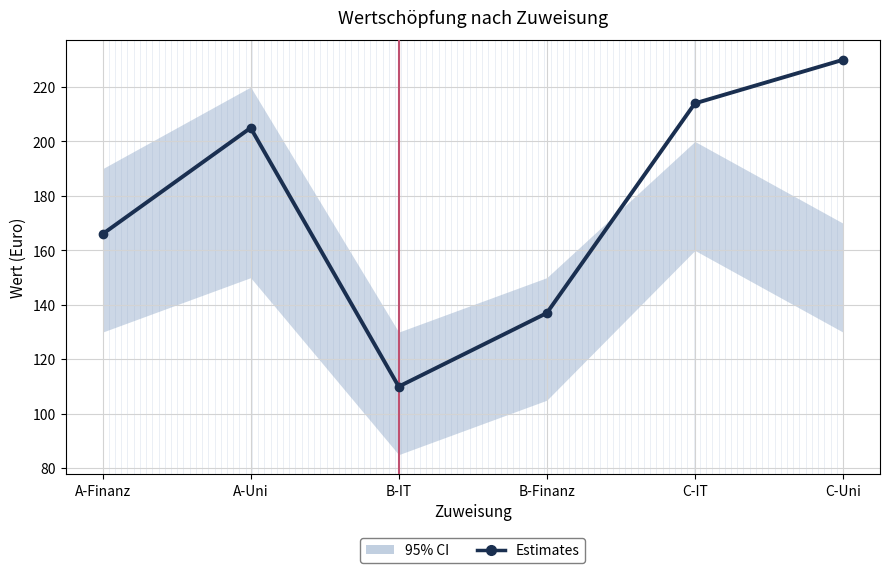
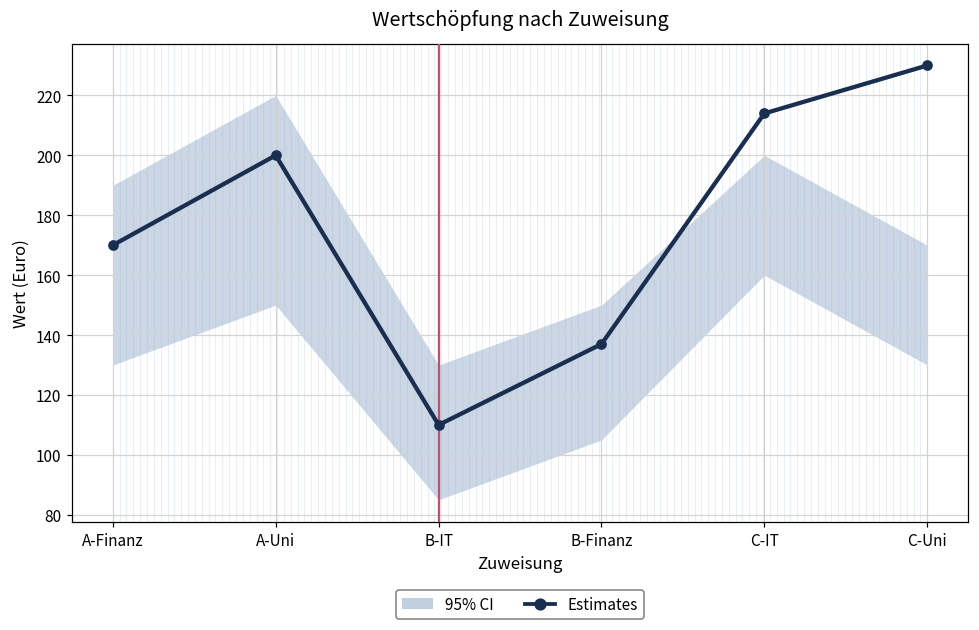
Estimates, A-Finanz: 166 -> 170
Estimates, A-Uni: 205 -> 200
